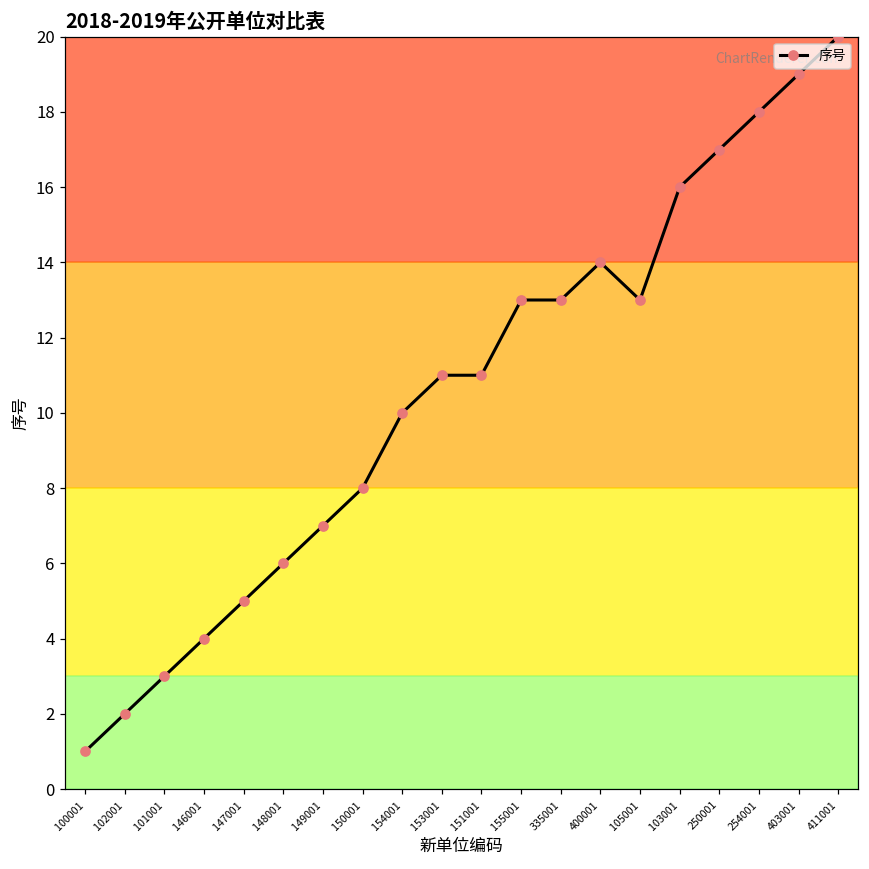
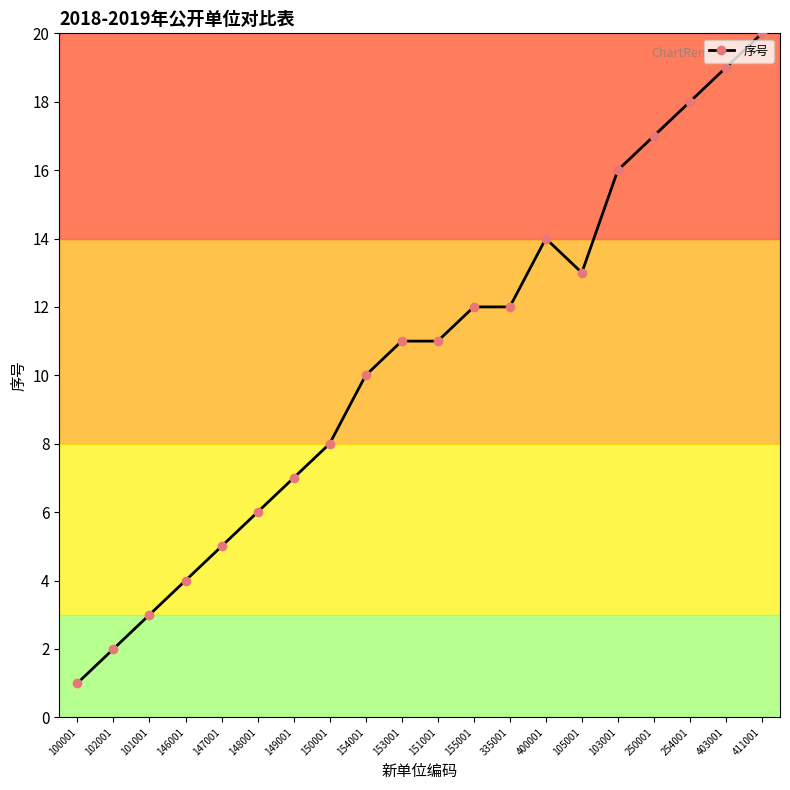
155001: 13 -> 12
335001: 13 -> 12
